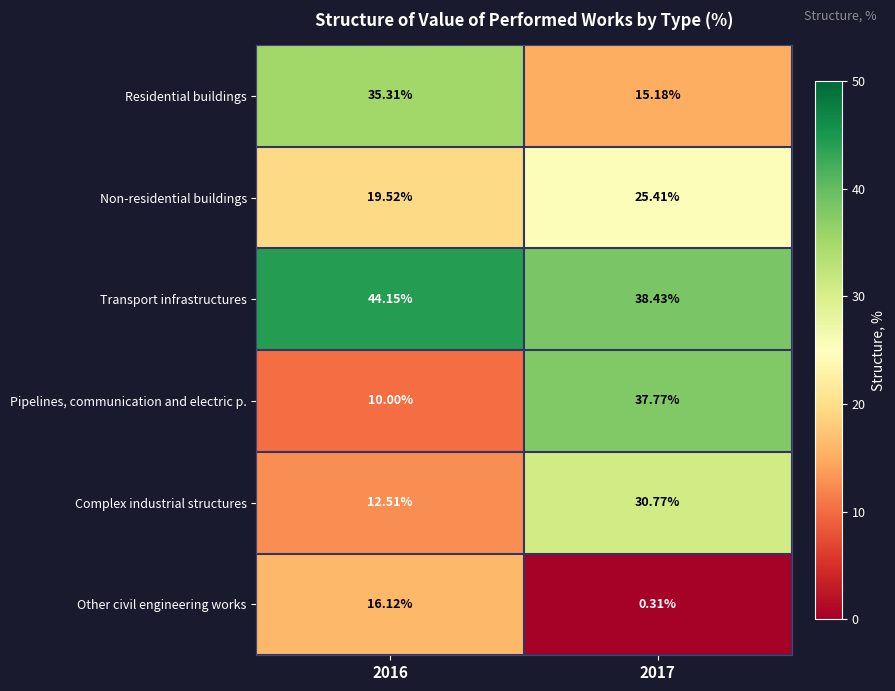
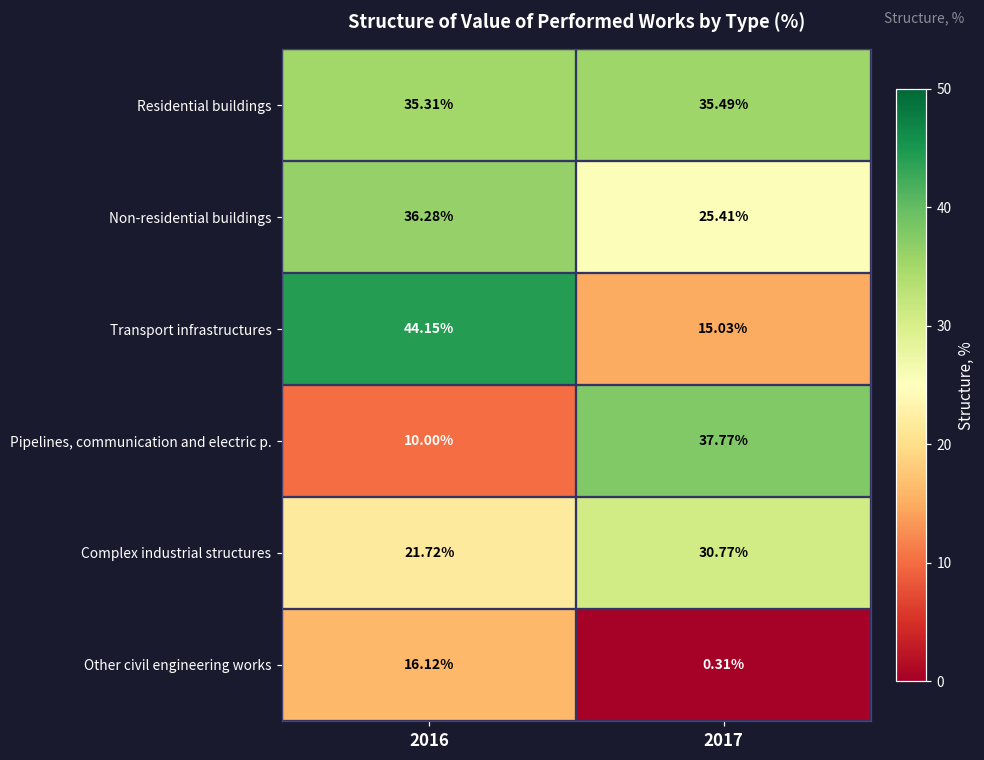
Residential buildings, 2017: 15.18% -> 35.49%
Non-residential buildings, 2016: 19.52% -> 36.28%
Transport infrastructures, 2017: 38.43% -> 15.03%
Complex industrial structures, 2016: 12.51% -> 21.72%
